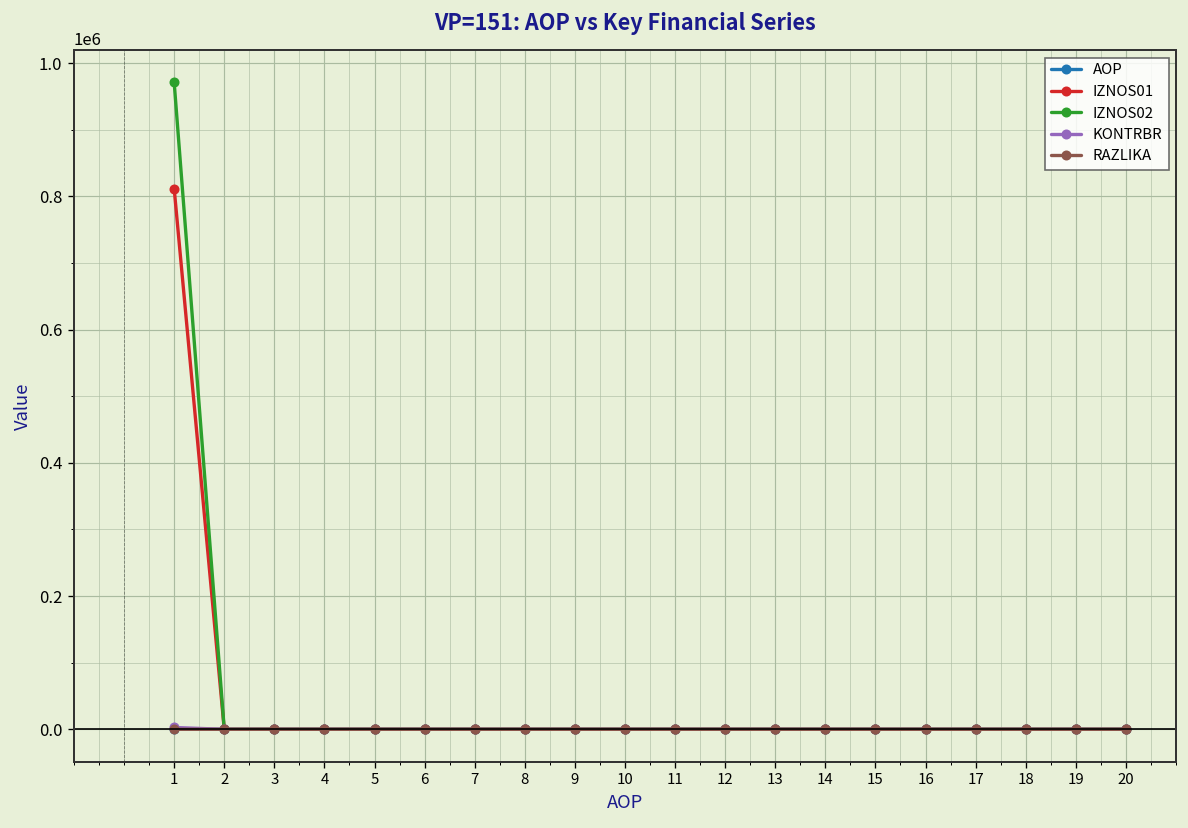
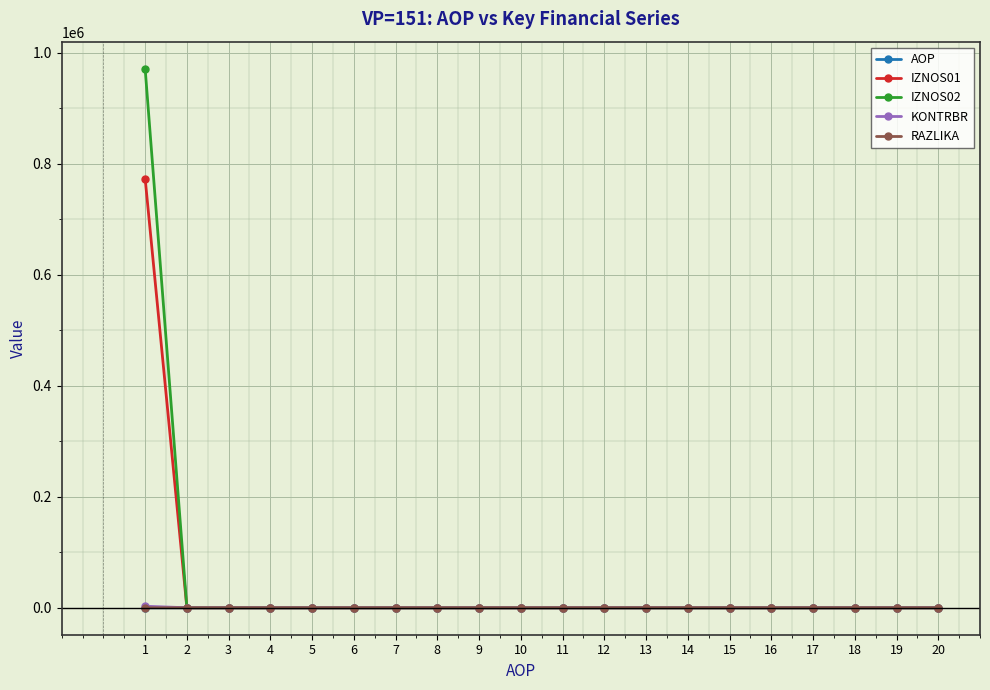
IZNOS01, 1: 810000 -> 770000
